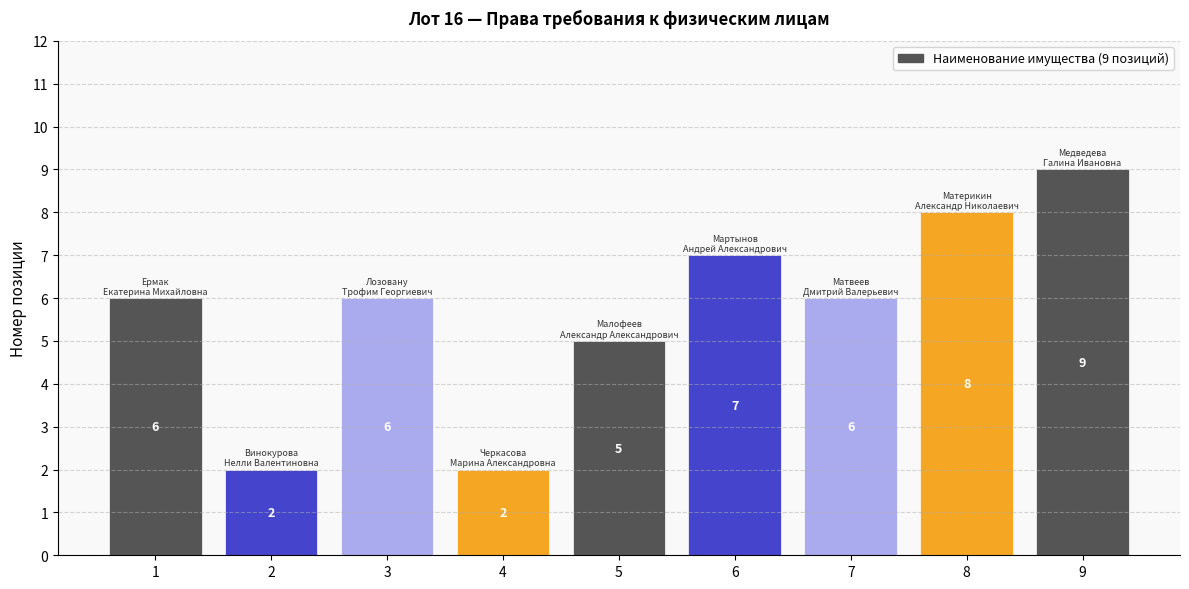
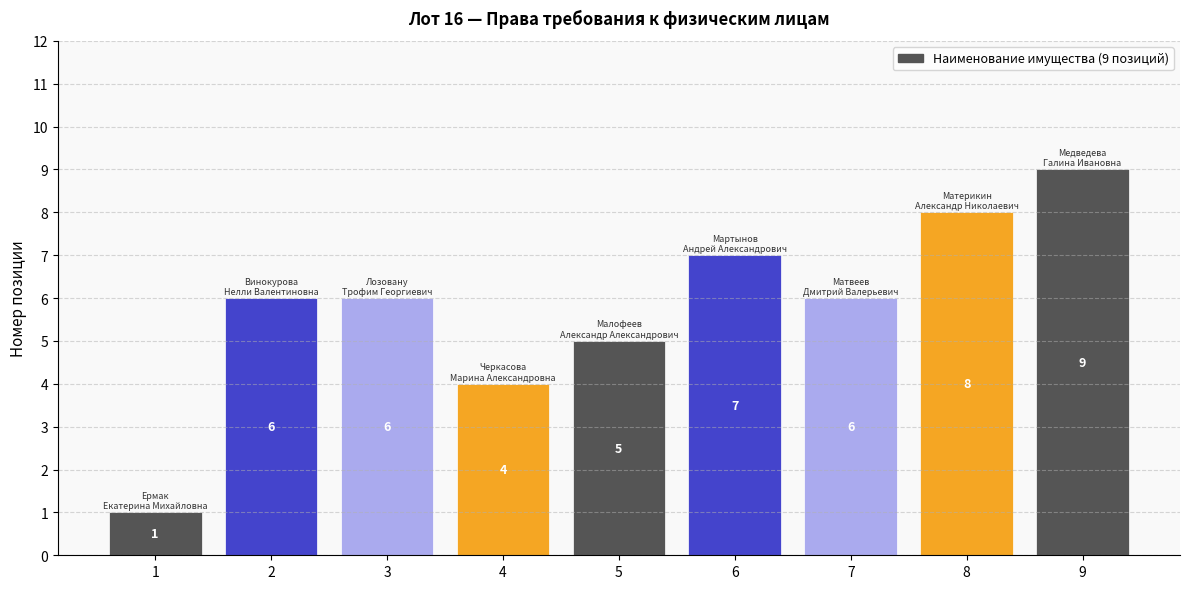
1: 6 -> 1
2: 2 -> 6
4: 2 -> 4
